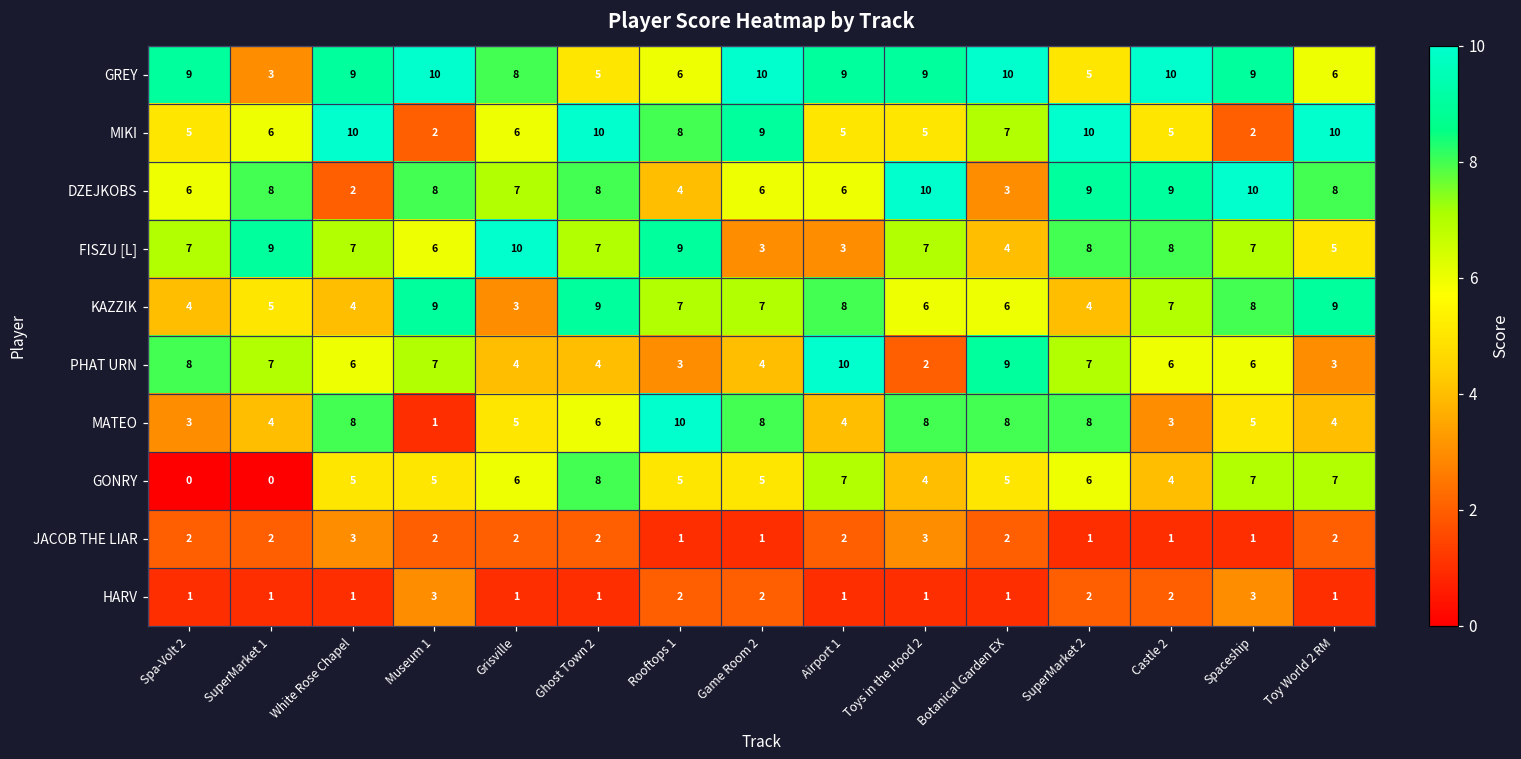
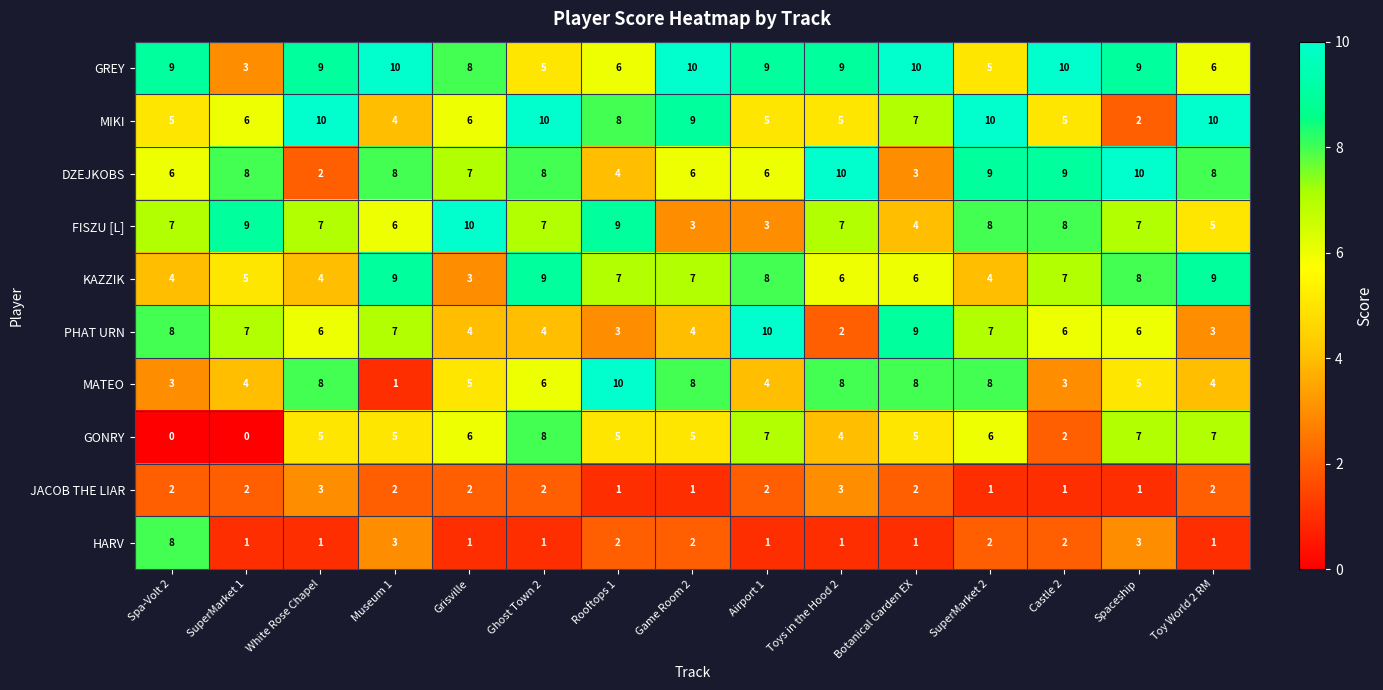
MIKI, Museum 1: 2 -> 4
GONRY, Castle 2: 4 -> 2
HARV, Spa-Volt 2: 1 -> 8
